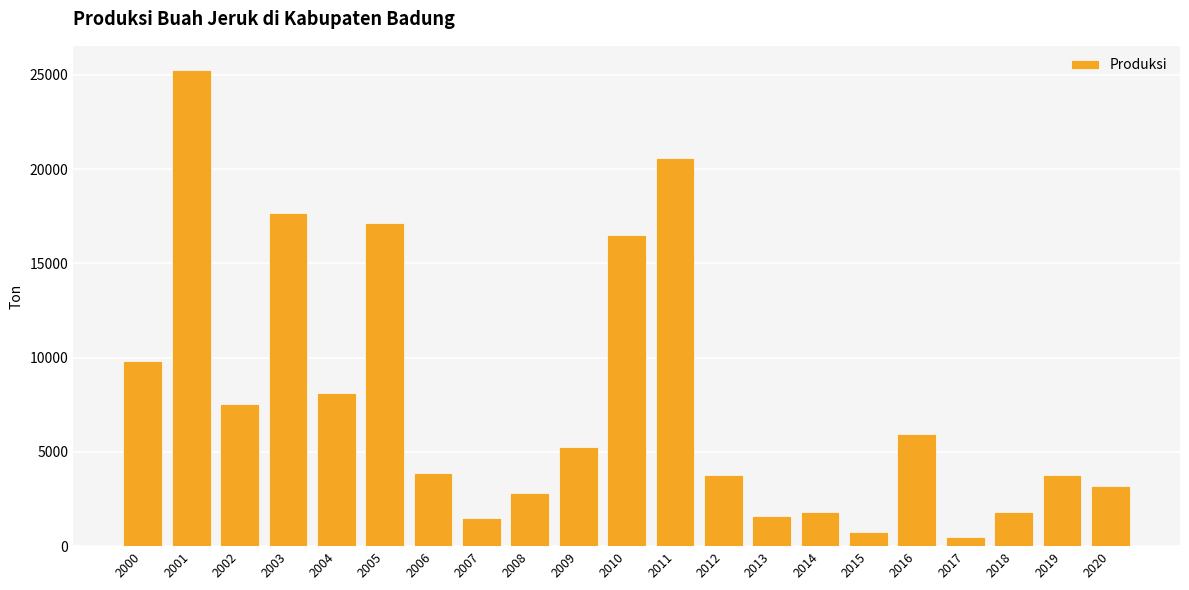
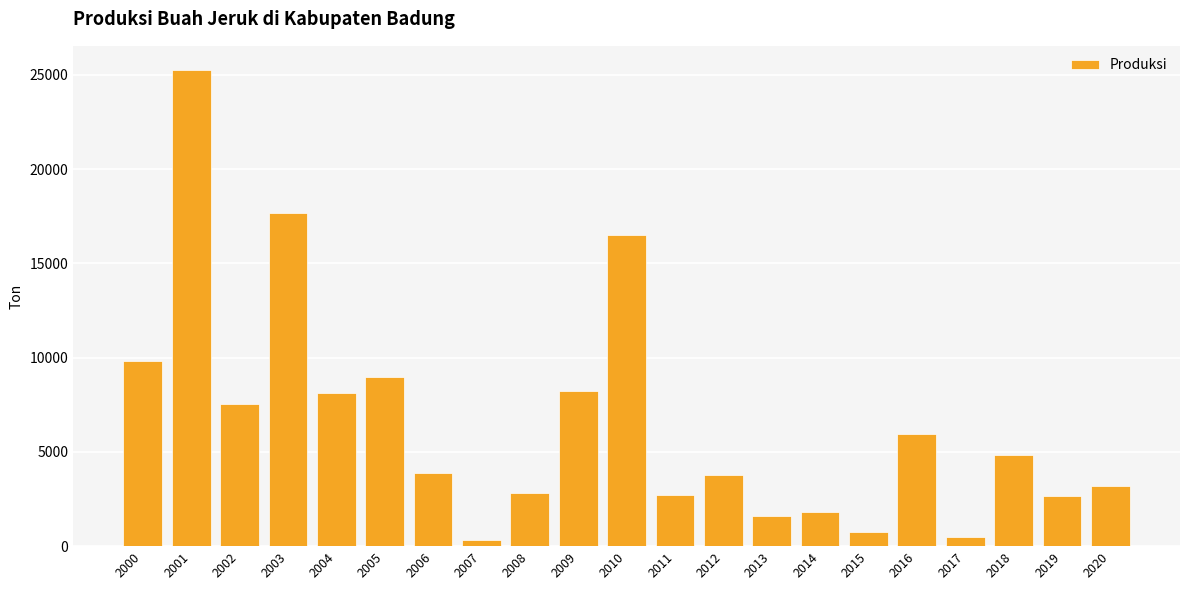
2005: 17100 -> 9000
2007: 1500 -> 300
2009: 5200 -> 8200
2011: 20600 -> 2700
2018: 1800 -> 4900
2019: 3800 -> 2700
